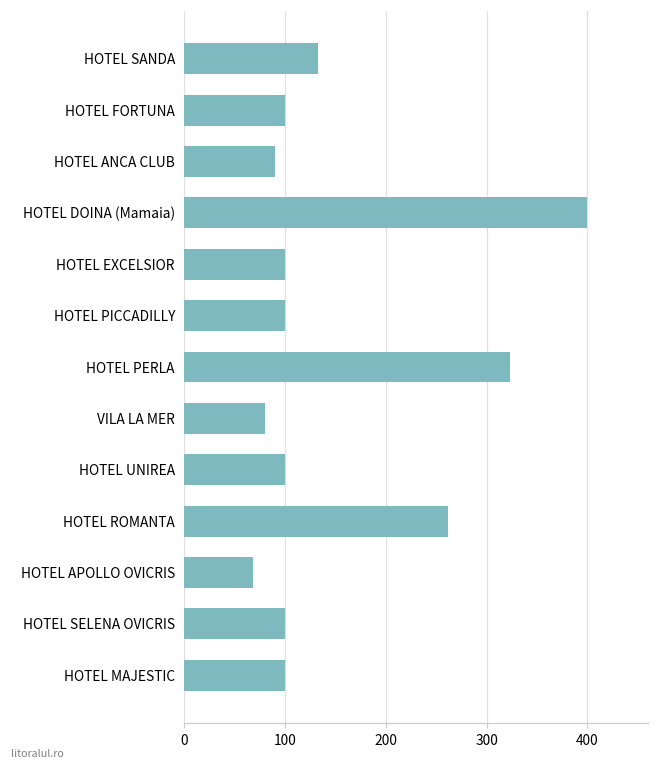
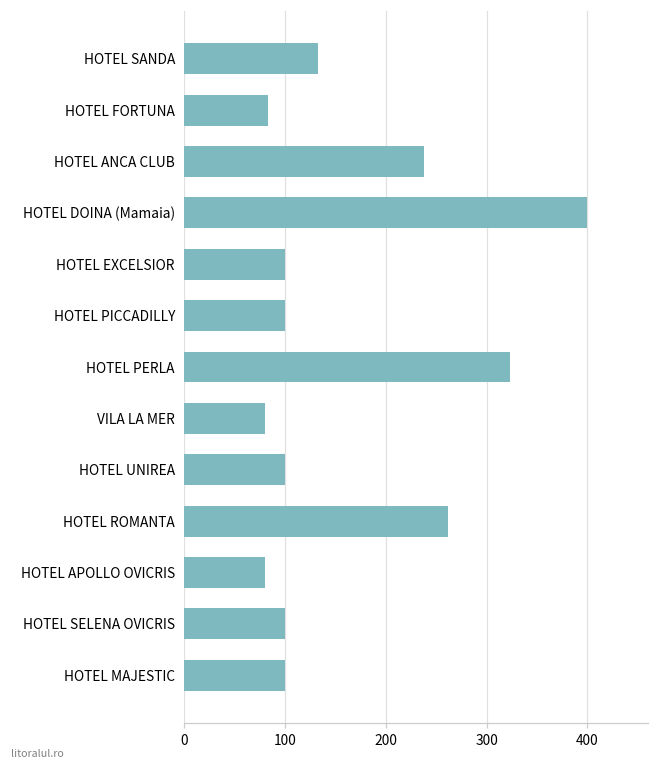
HOTEL FORTUNA: 100 -> 80
HOTEL ANCA CLUB: 90 -> 240
HOTEL APOLLO OVICRIS: 70 -> 80
